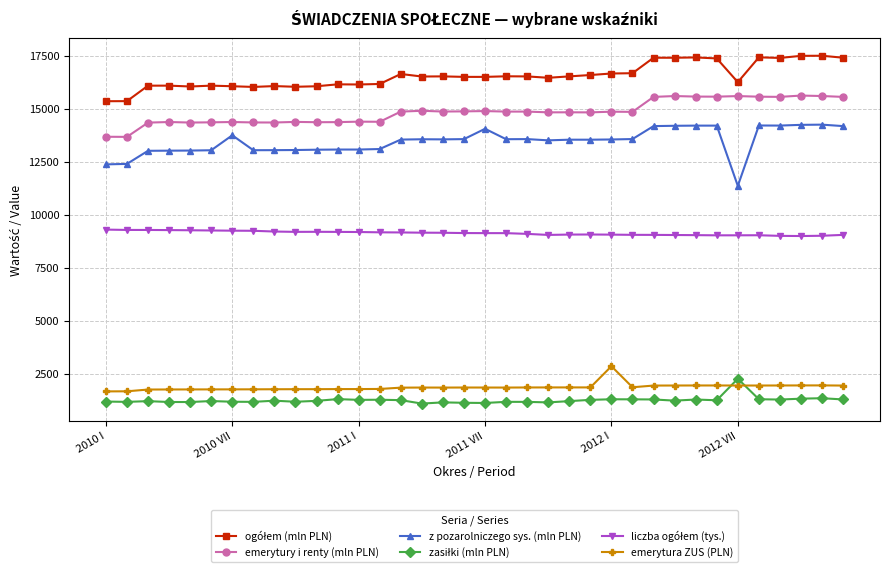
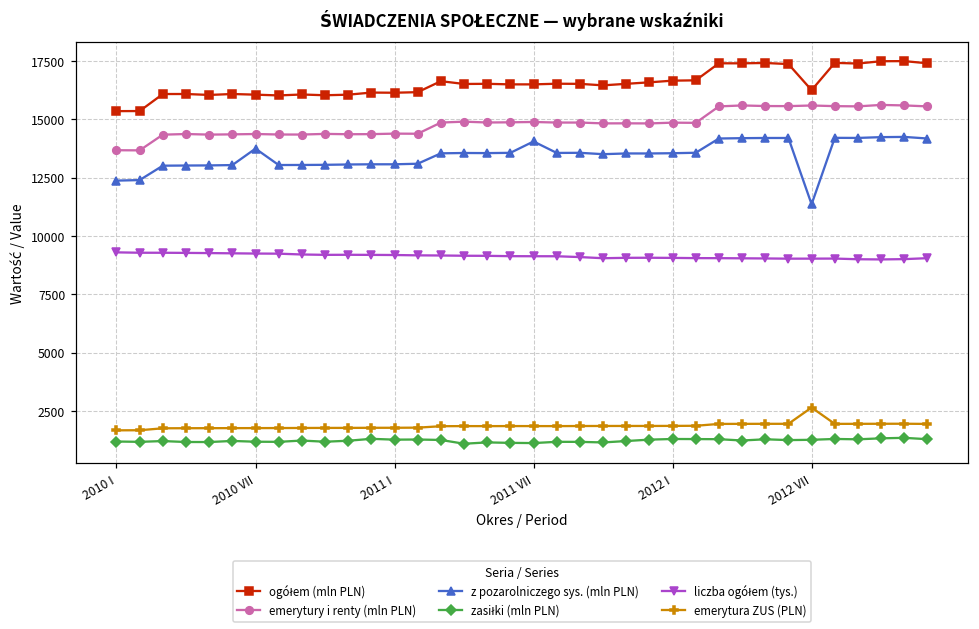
emerytura ZUS (PLN), 2012 I: 2900 -> 1900
zasiłki (mln PLN), 2012 VII: 2300 -> 1300
emerytura ZUS (PLN), 2012 VII: 2000 -> 2600
